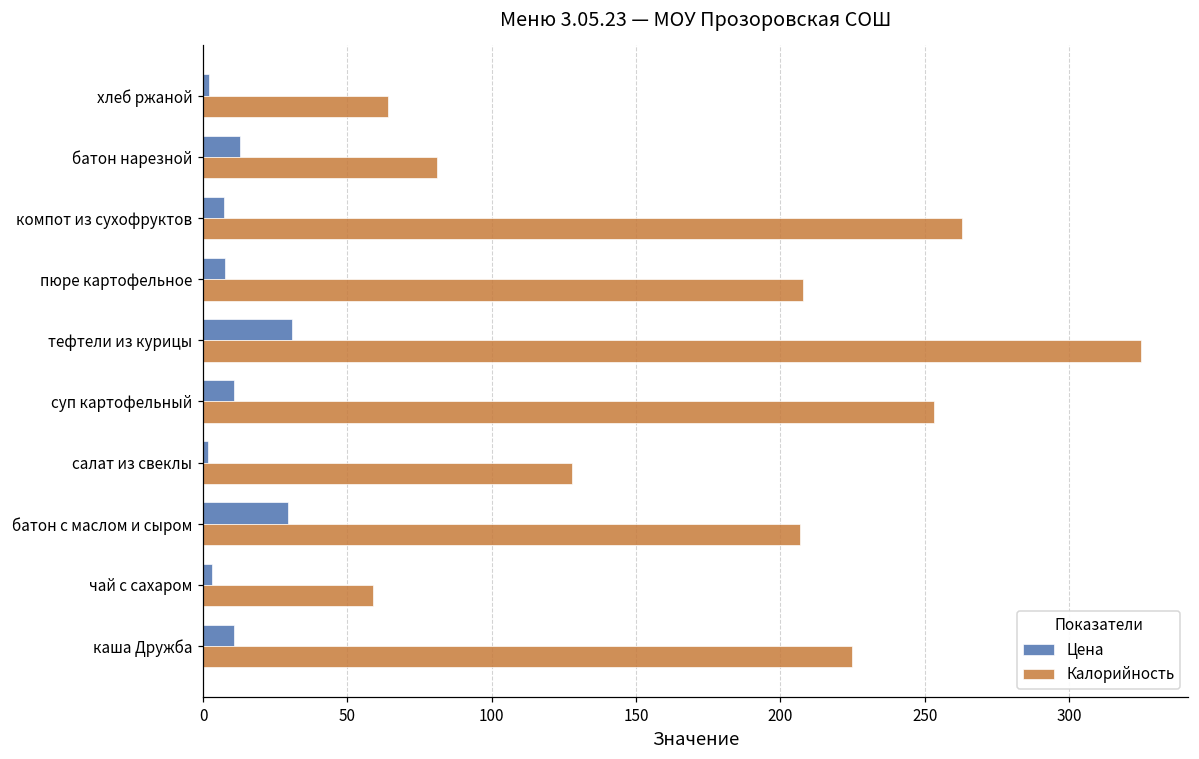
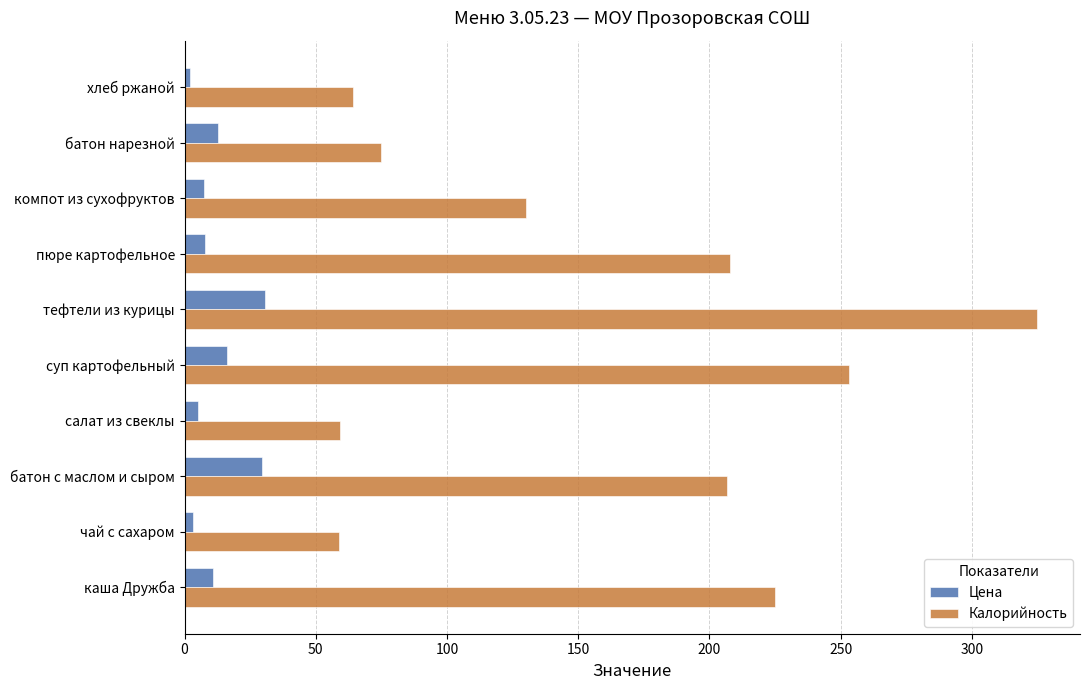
Калорийность, батон нарезной: 81 -> 75
Калорийность, компот из сухофруктов: 263 -> 130
Цена, суп картофельный: 11 -> 16
Цена, салат из свеклы: 2 -> 5
Калорийность, салат из свеклы: 128 -> 59
